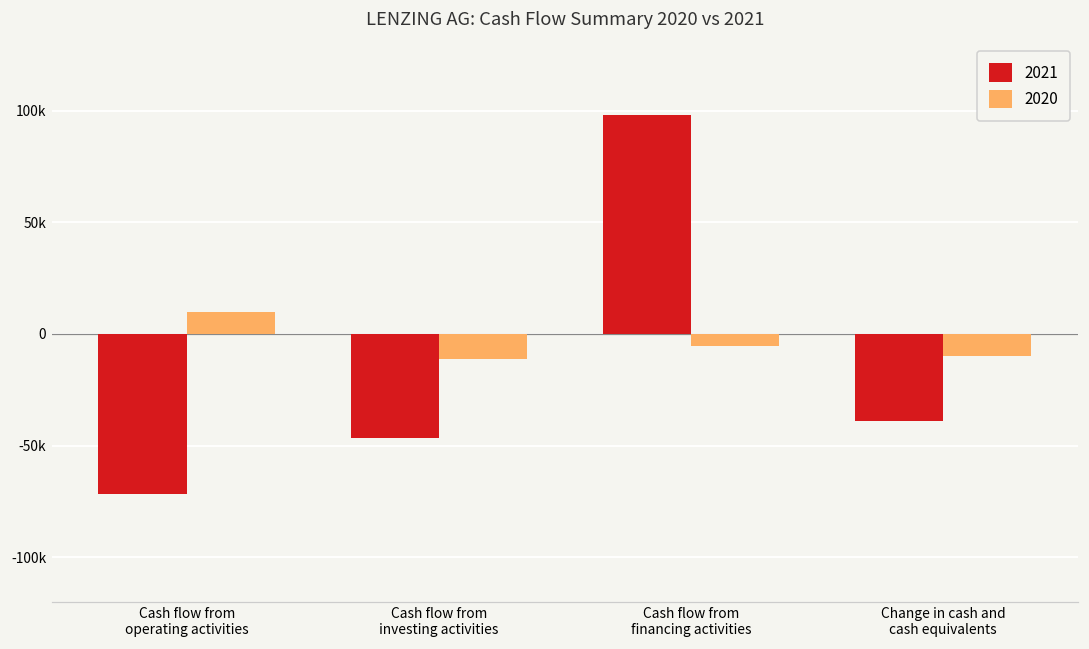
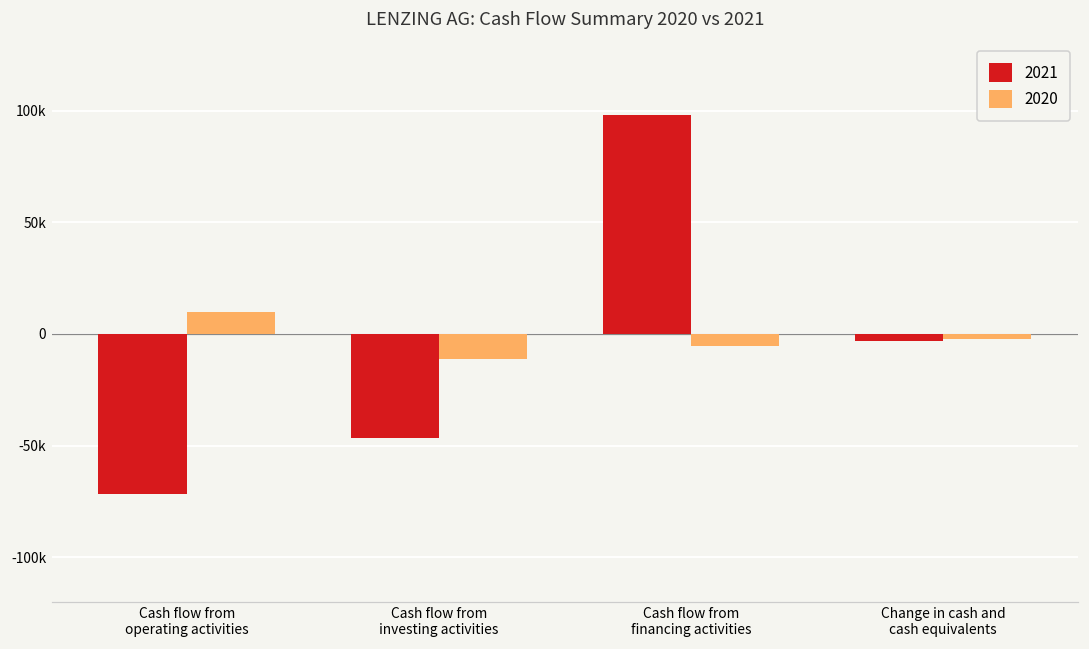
2021, Change in cash and cash equivalents: -39000 -> -3000
2020, Change in cash and cash equivalents: -10000 -> -2000
